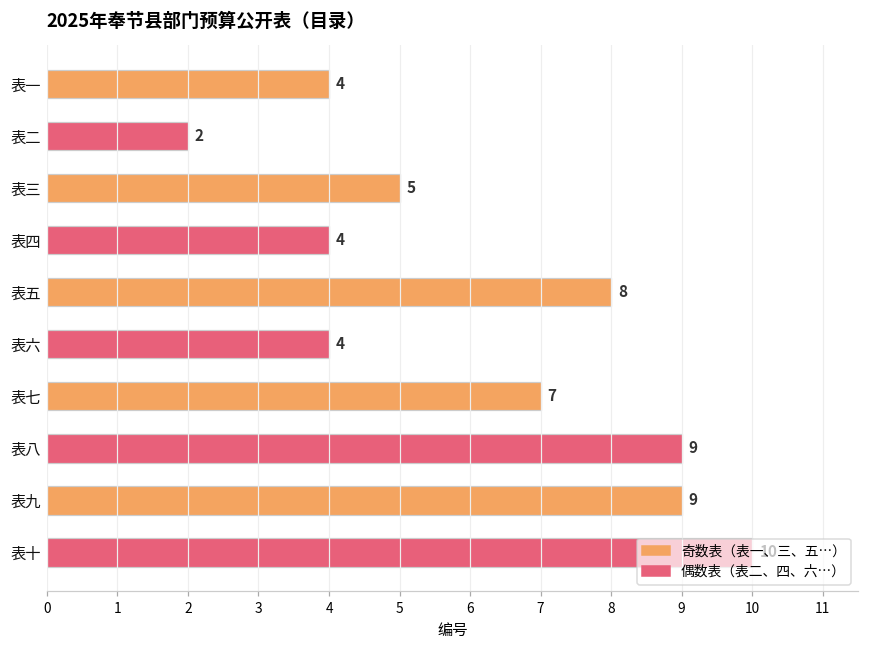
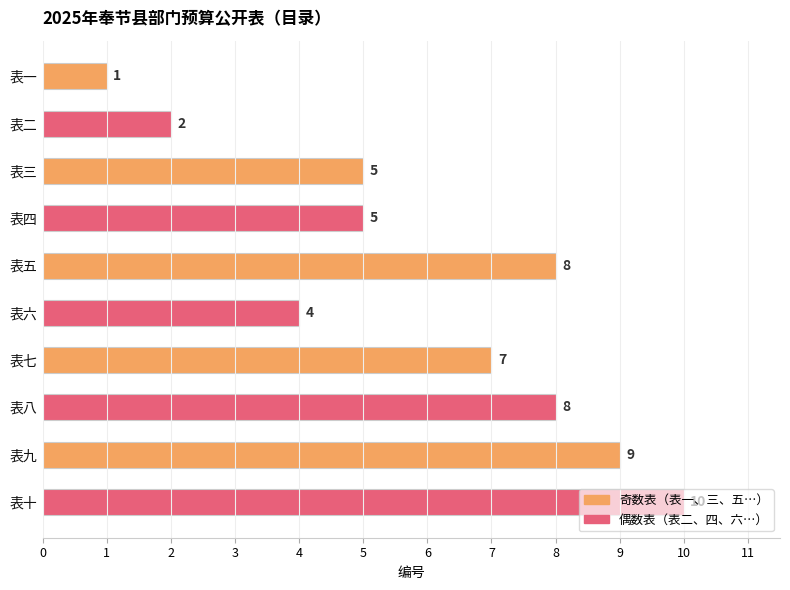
表一: 4 -> 1
表四: 4 -> 5
表八: 9 -> 8
